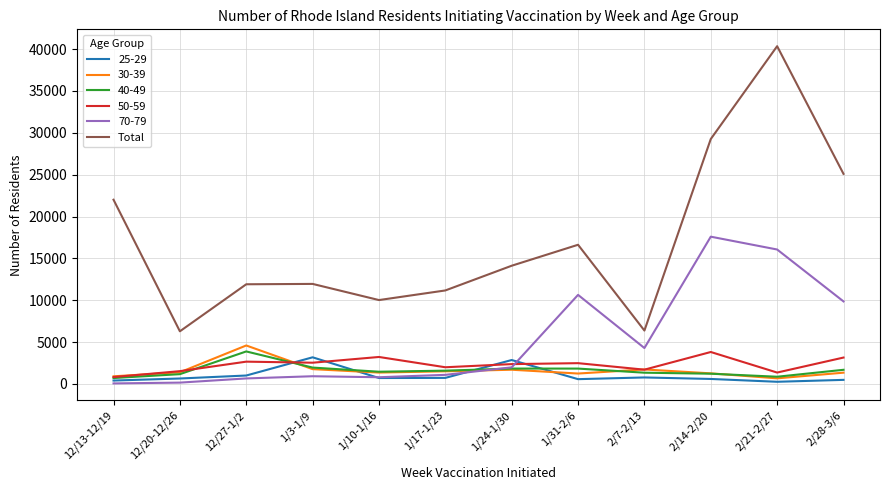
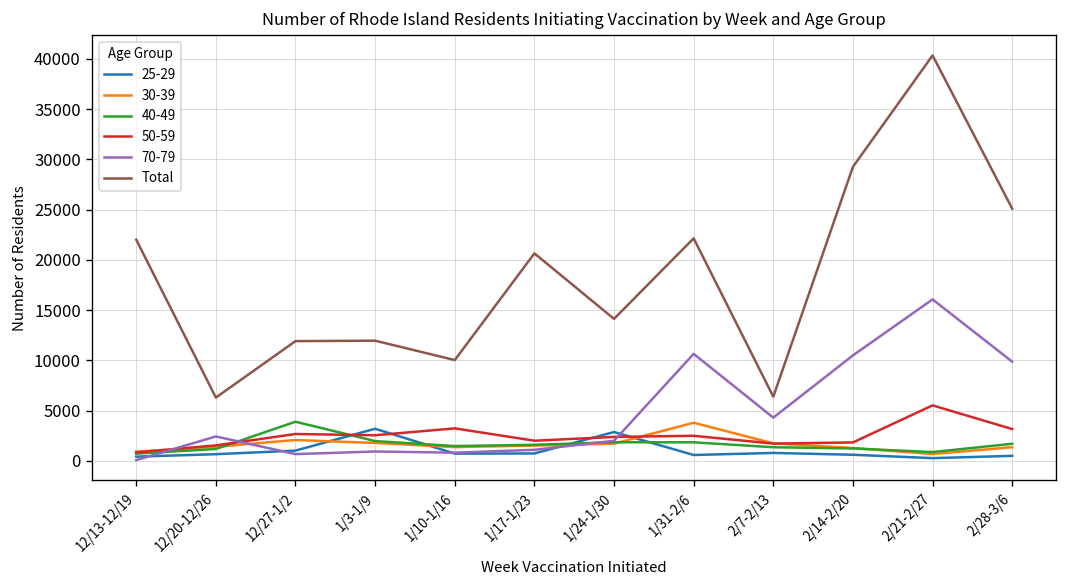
70-79, 12/20-12/26: 0 -> 2000
30-39, 12/27-1/2: 5000 -> 2000
Total, 1/17-1/23: 11000 -> 21000
30-39, 1/31-2/6: 1000 -> 4000
Total, 1/31-2/6: 17000 -> 22000
50-59, 2/14-2/20: 4000 -> 2000
70-79, 2/14-2/20: 18000 -> 10000
50-59, 2/21-2/27: 1000 -> 6000
